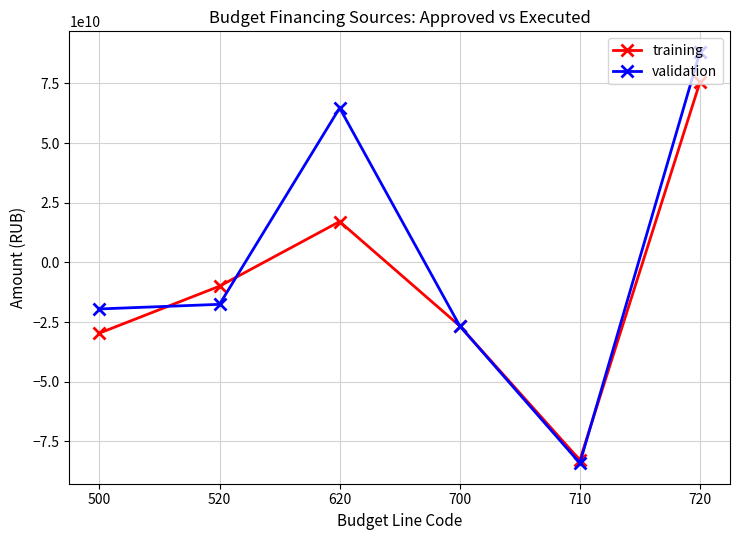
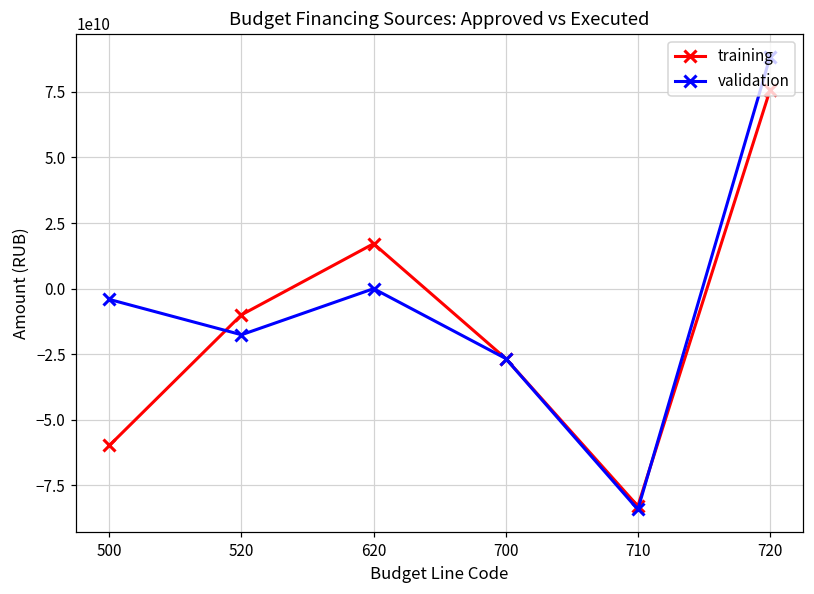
training, 500: -30000000000 -> -60000000000
validation, 500: -19000000000 -> -4000000000
validation, 620: 65000000000 -> 0
